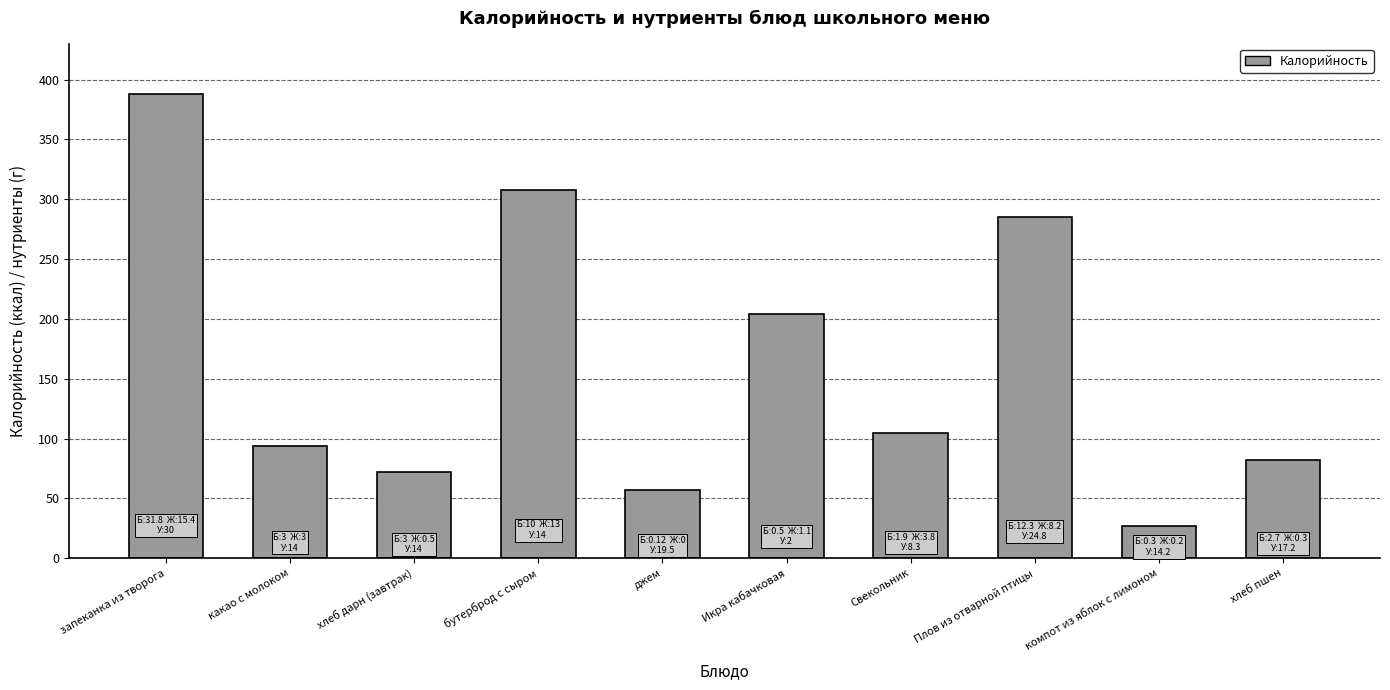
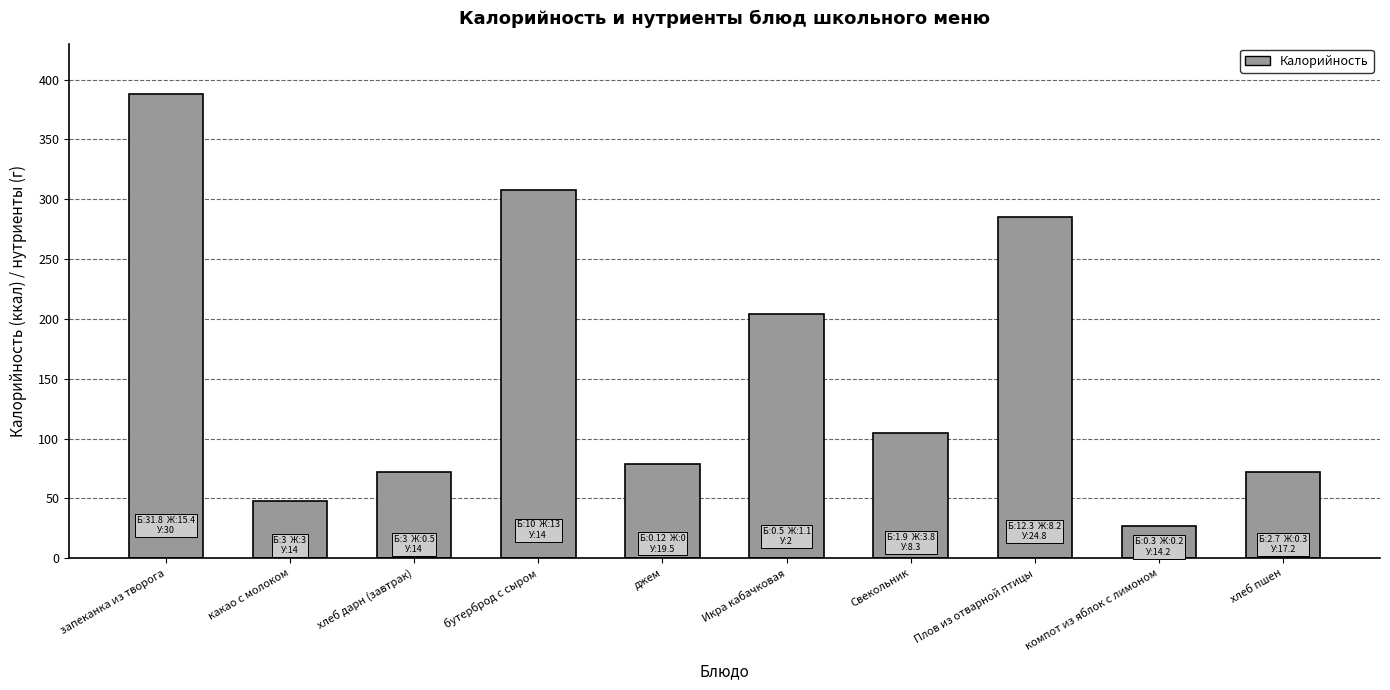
какао с молоком: 94 -> 48
джем: 57 -> 79
хлеб пшен: 82 -> 72
